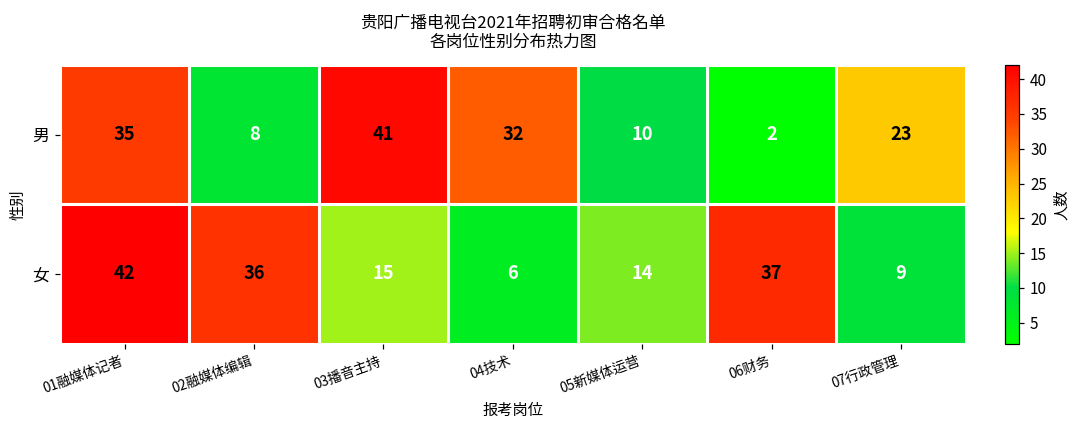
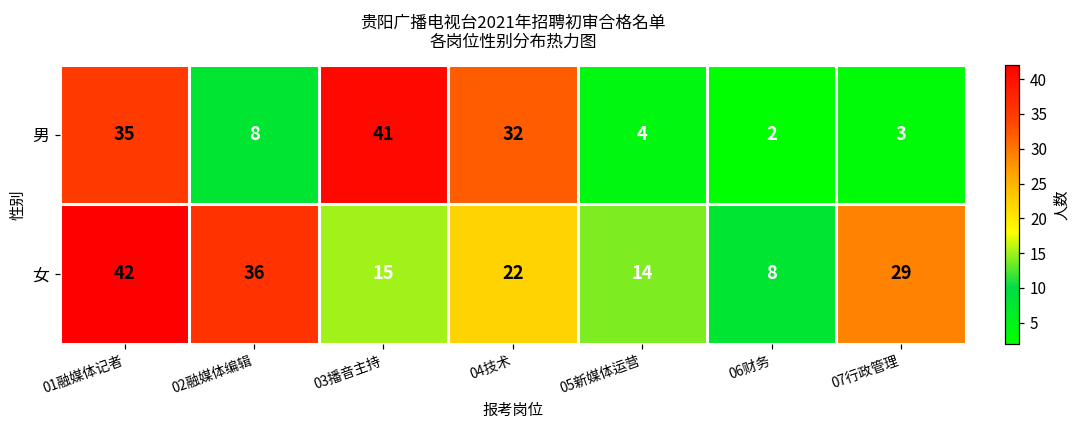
男, 05新媒体运营: 10 -> 4
男, 07行政管理: 23 -> 3
女, 04技术: 6 -> 22
女, 06财务: 37 -> 8
女, 07行政管理: 9 -> 29
